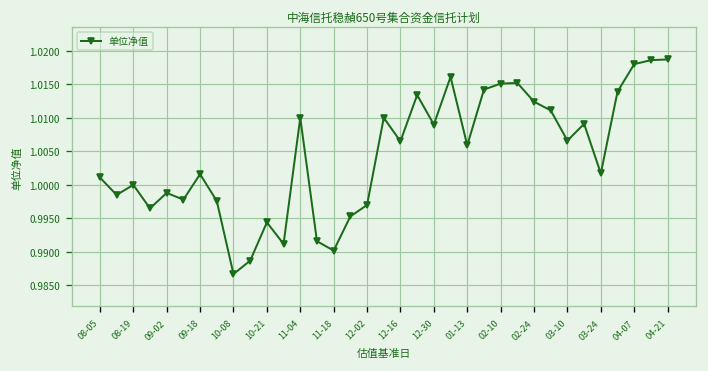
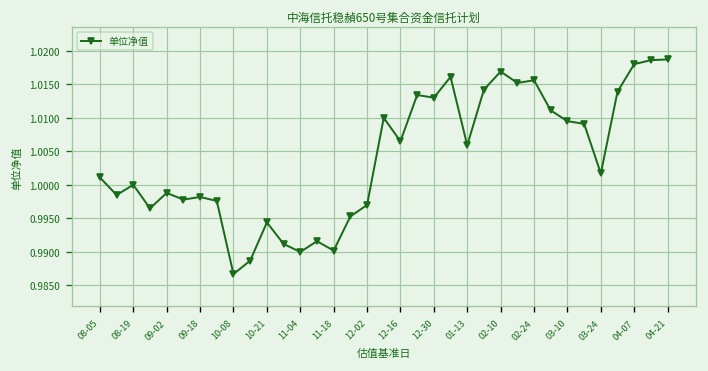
09-18: 1.002 -> 0.998
11-04: 1.01 -> 0.99
12-30: 1.009 -> 1.013
02-10: 1.015 -> 1.017
02-24: 1.012 -> 1.016
03-10: 1.007 -> 1.010
